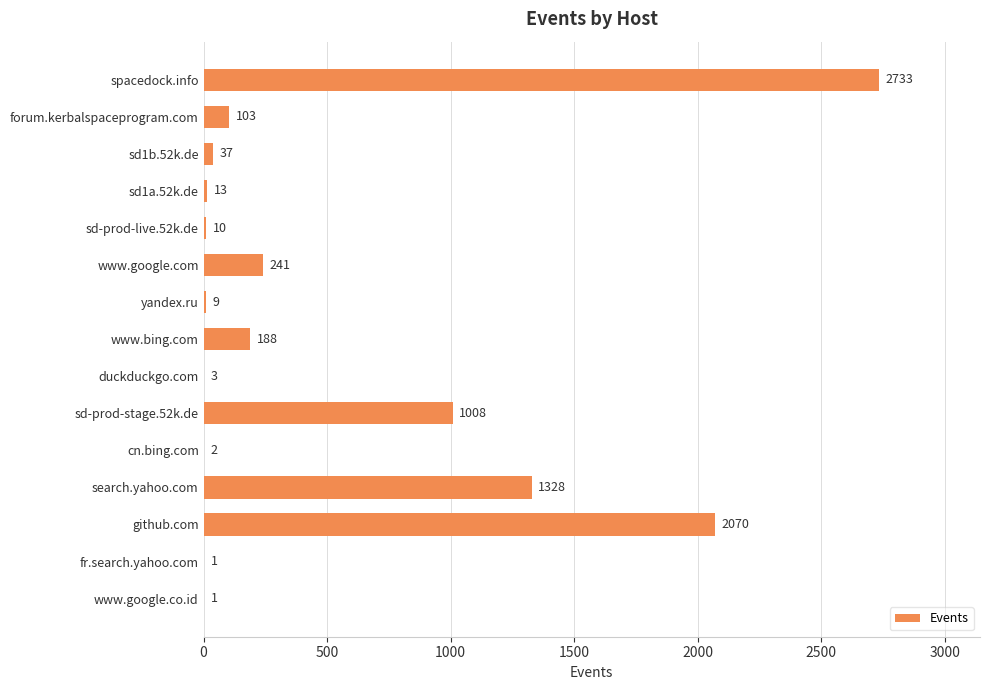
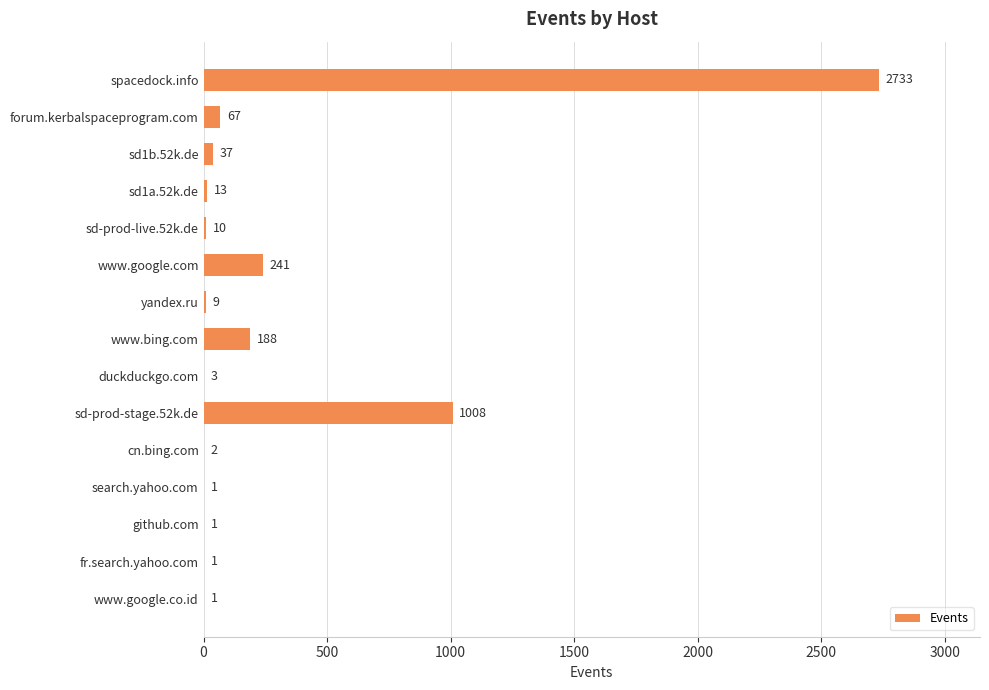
forum.kerbalspaceprogram.com: 103 -> 67
search.yahoo.com: 1328 -> 1
github.com: 2070 -> 1
